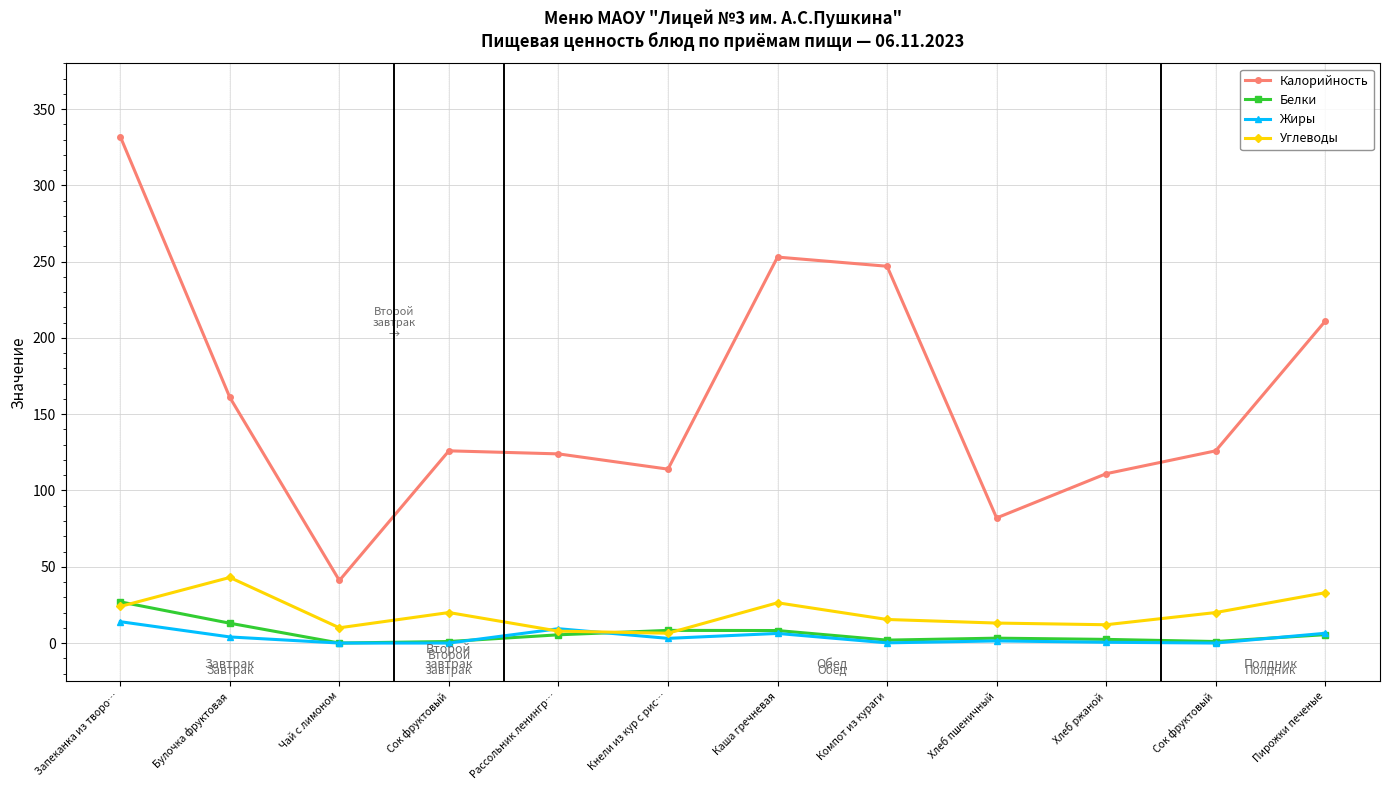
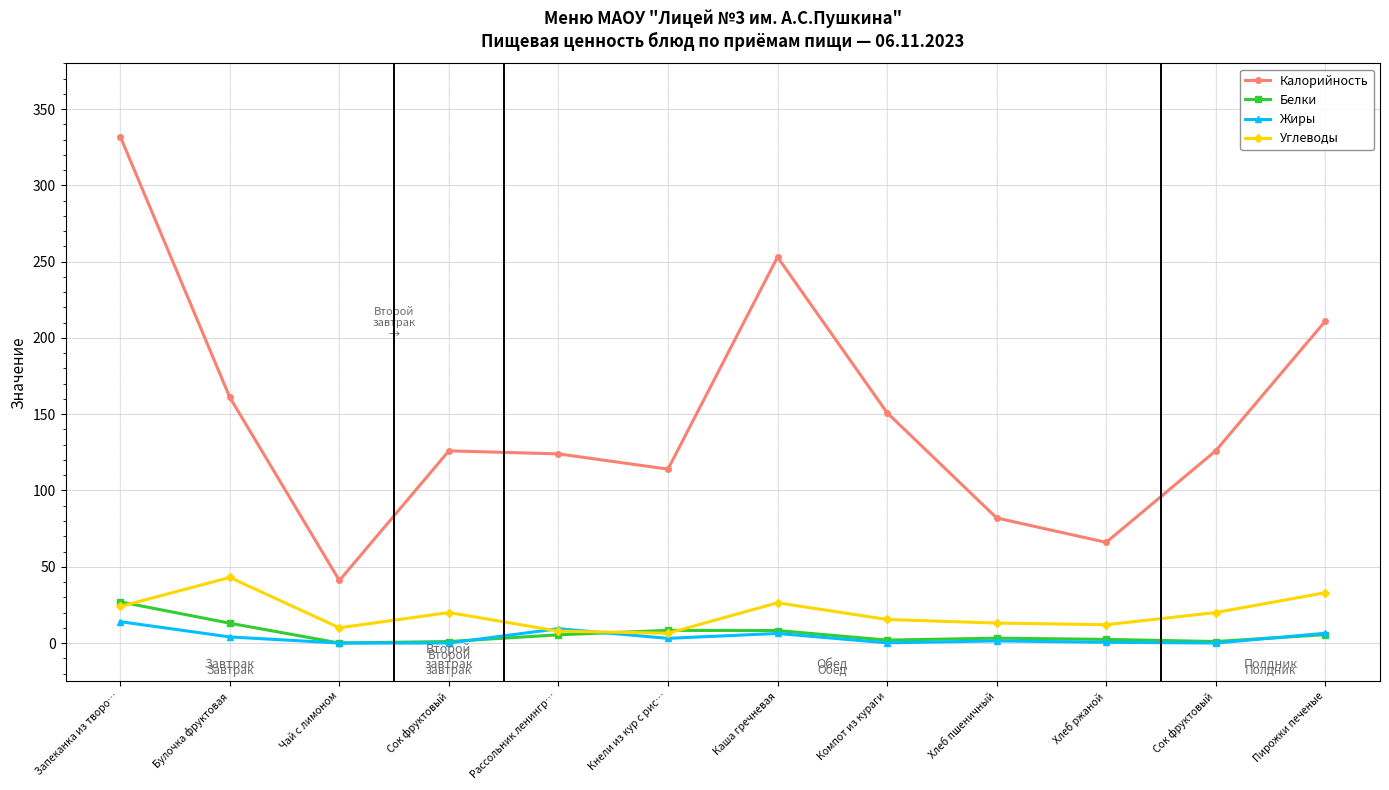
Калорийность, Компот из кураги: 247 -> 151
Калорийность, Хлеб ржаной: 111 -> 66
